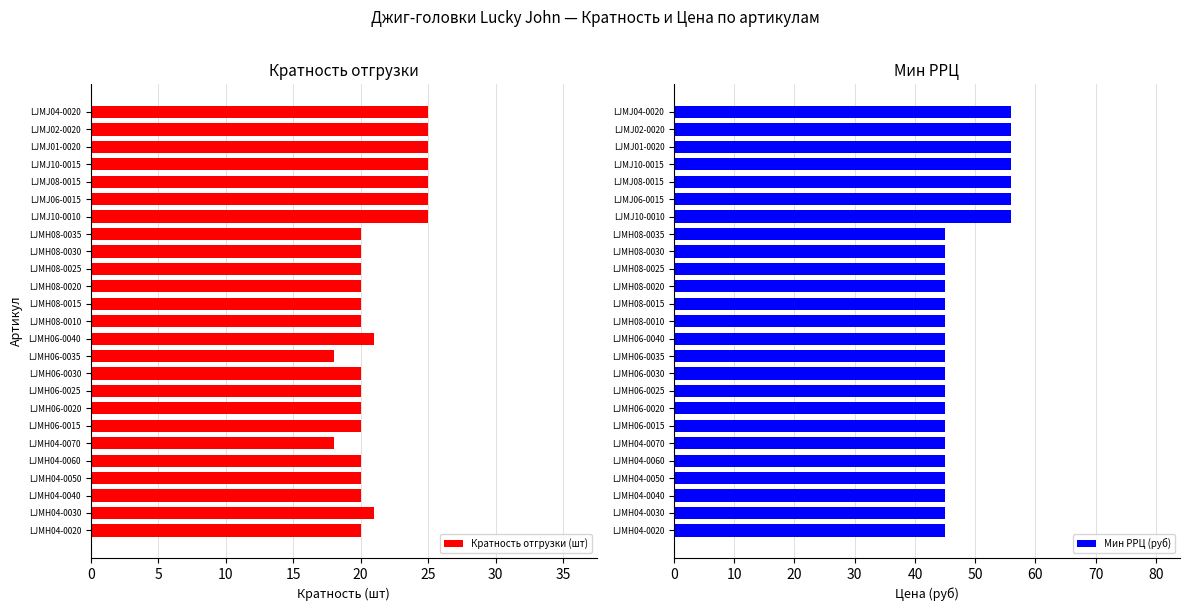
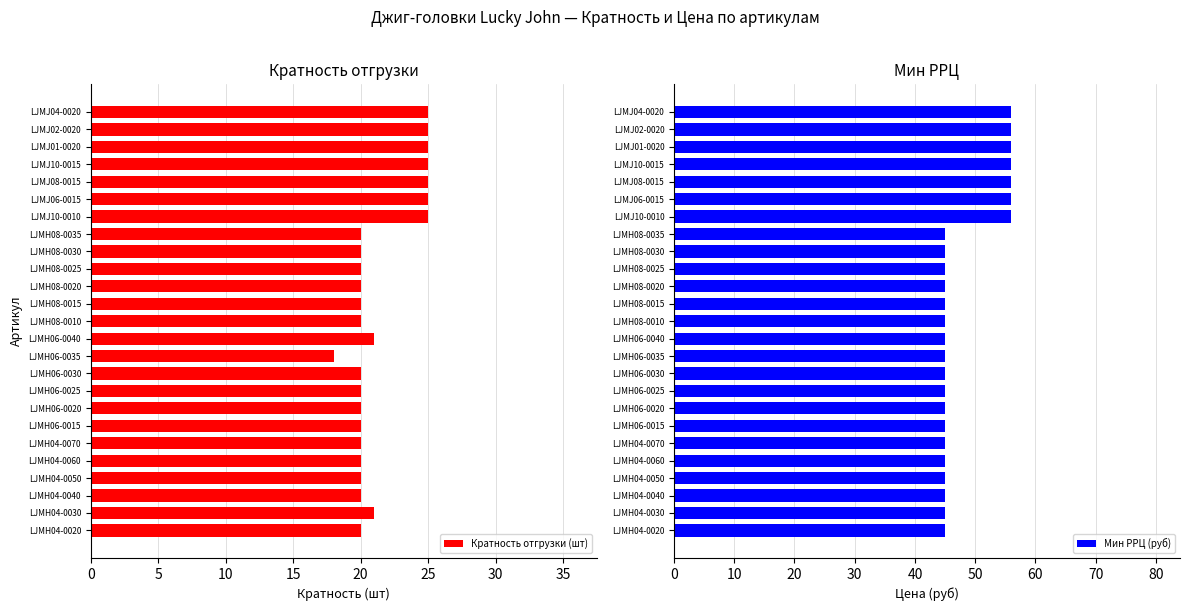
Кратность отгрузки, LJMH04-0070: 18 -> 20
